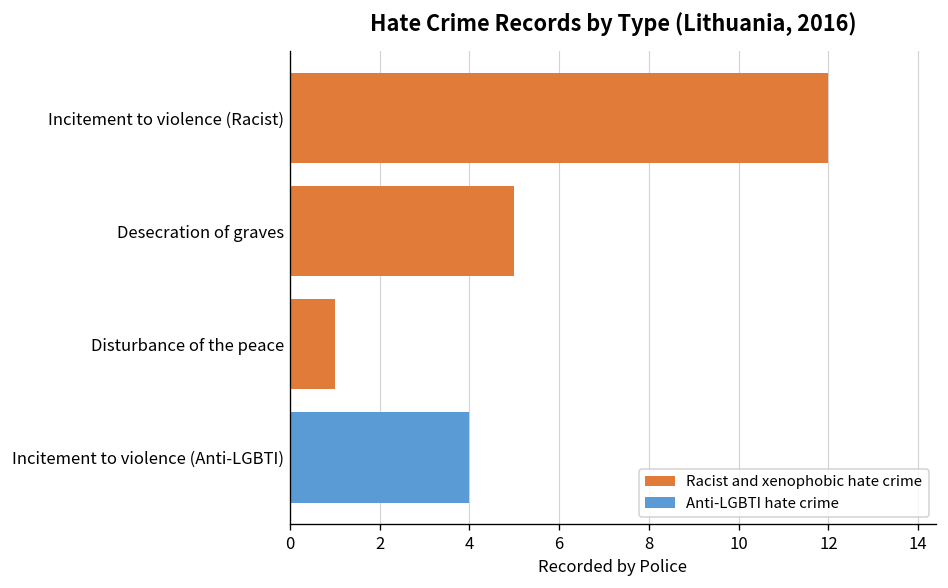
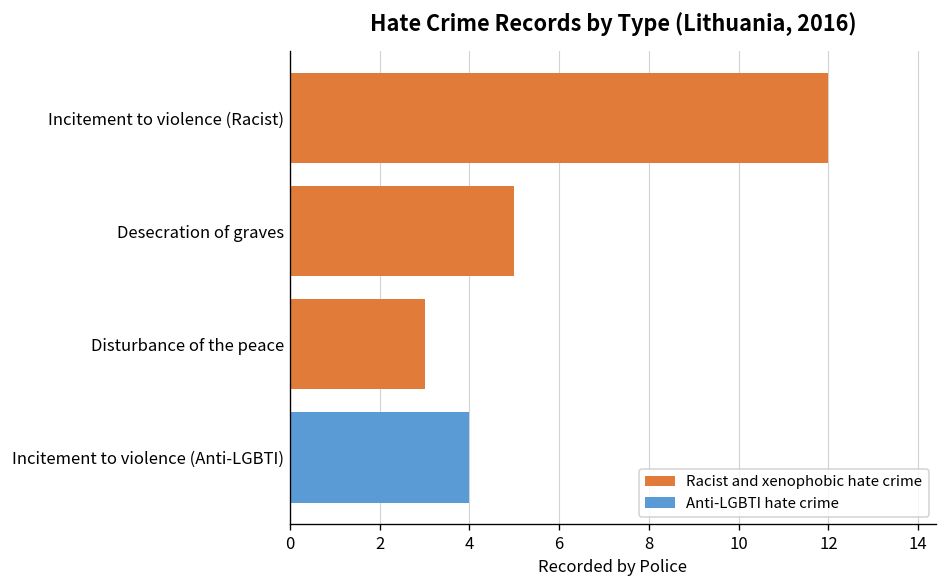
Disturbance of the peace: 1 -> 3
